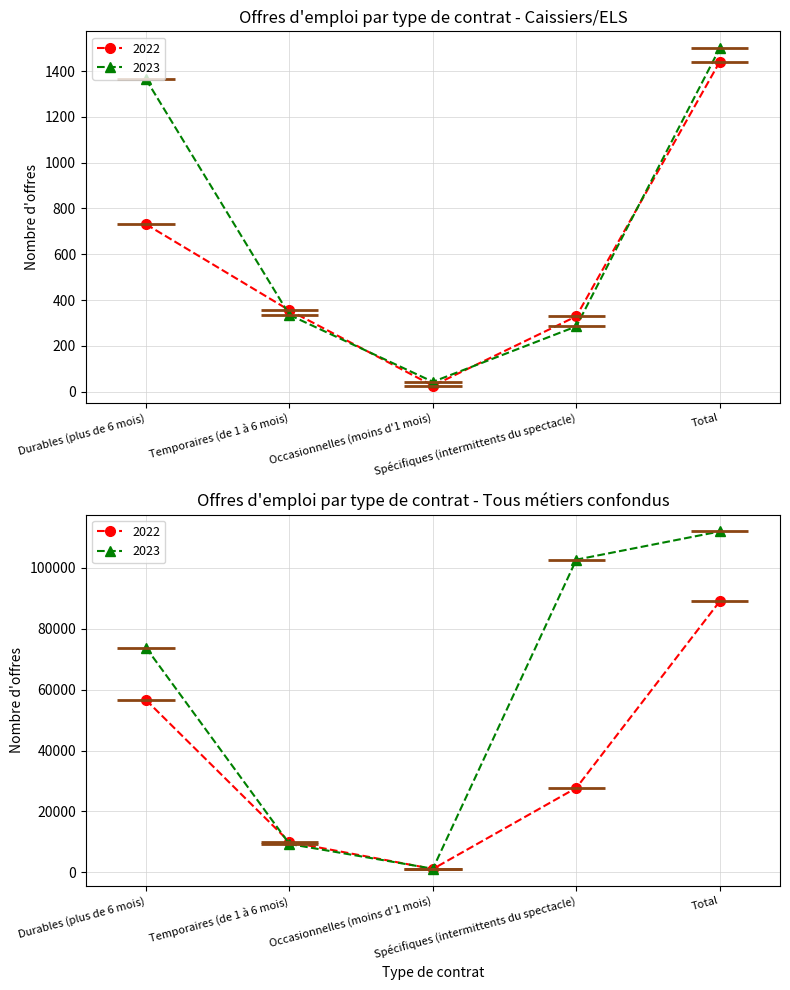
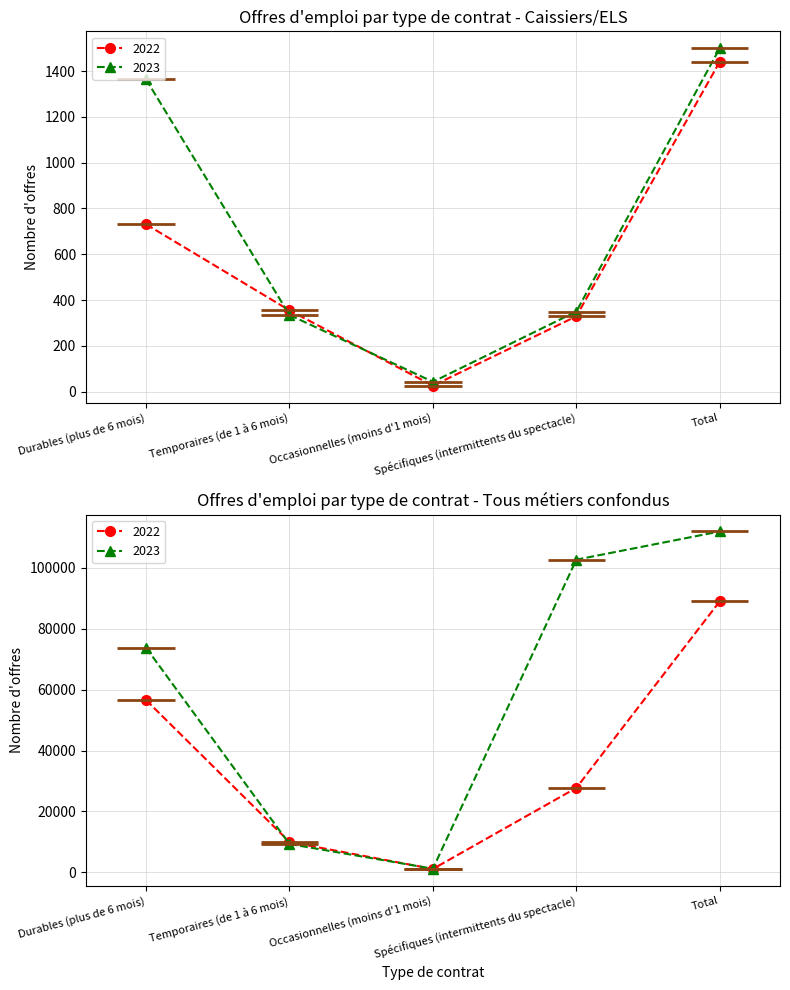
Offres d'emploi par type de contrat - Caissiers/ELS, 2023, Spécifiques (intermittents du spectacle): 290 -> 350
